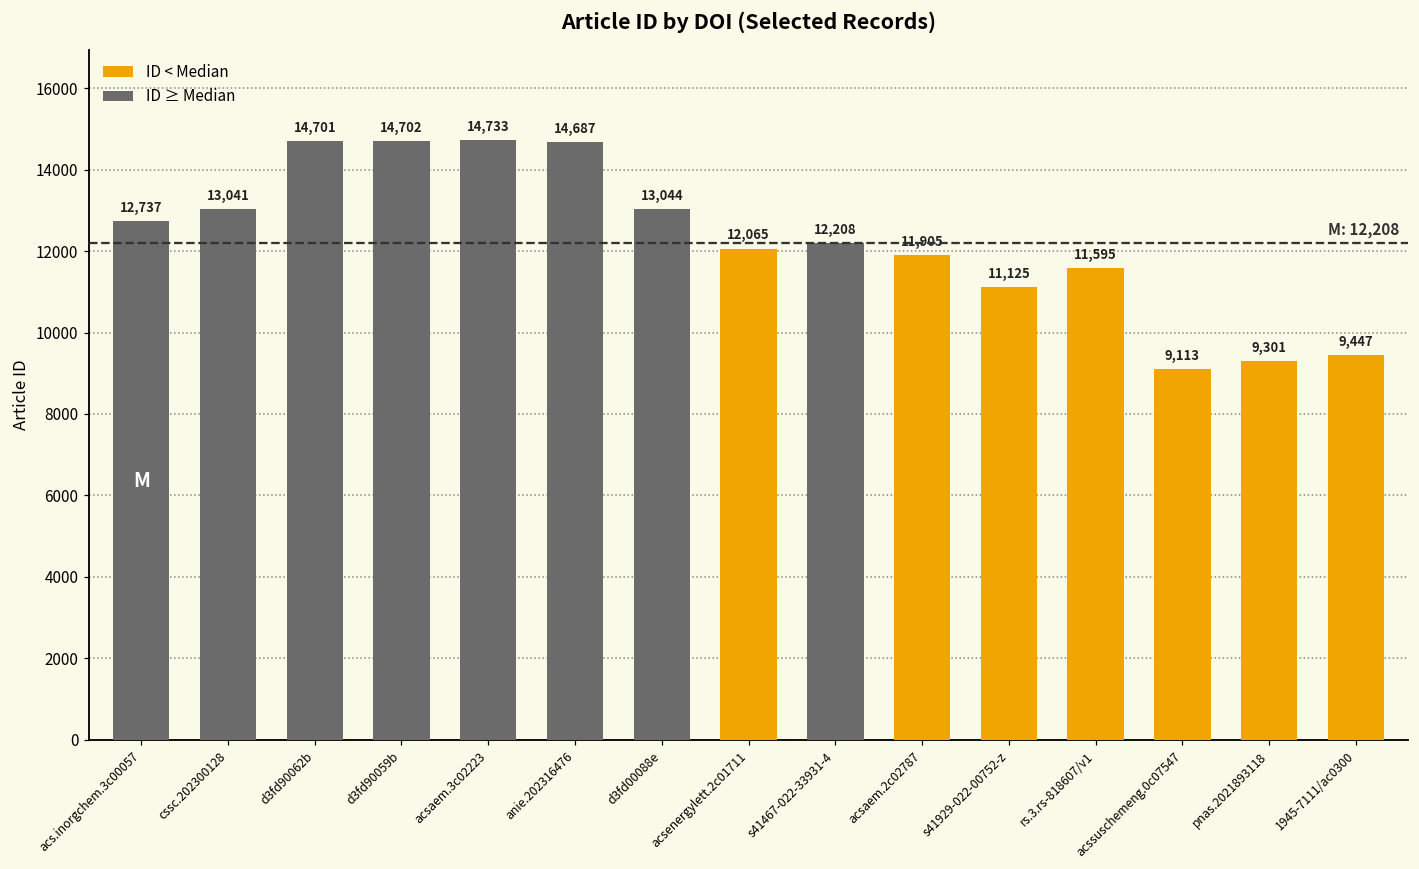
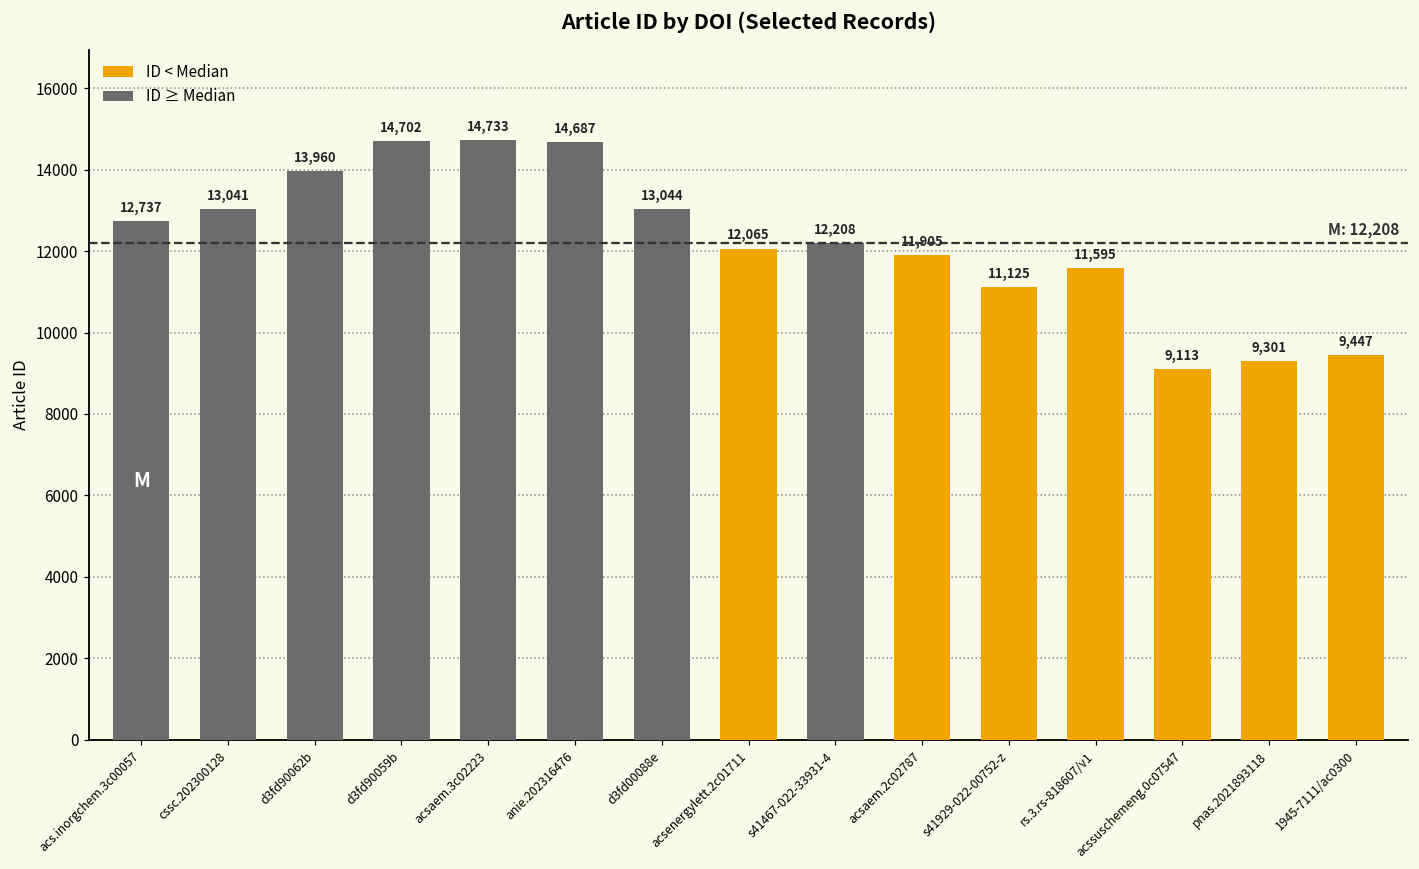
ID ≥ Median, d3fd90062b: 14,701 -> 13,960
